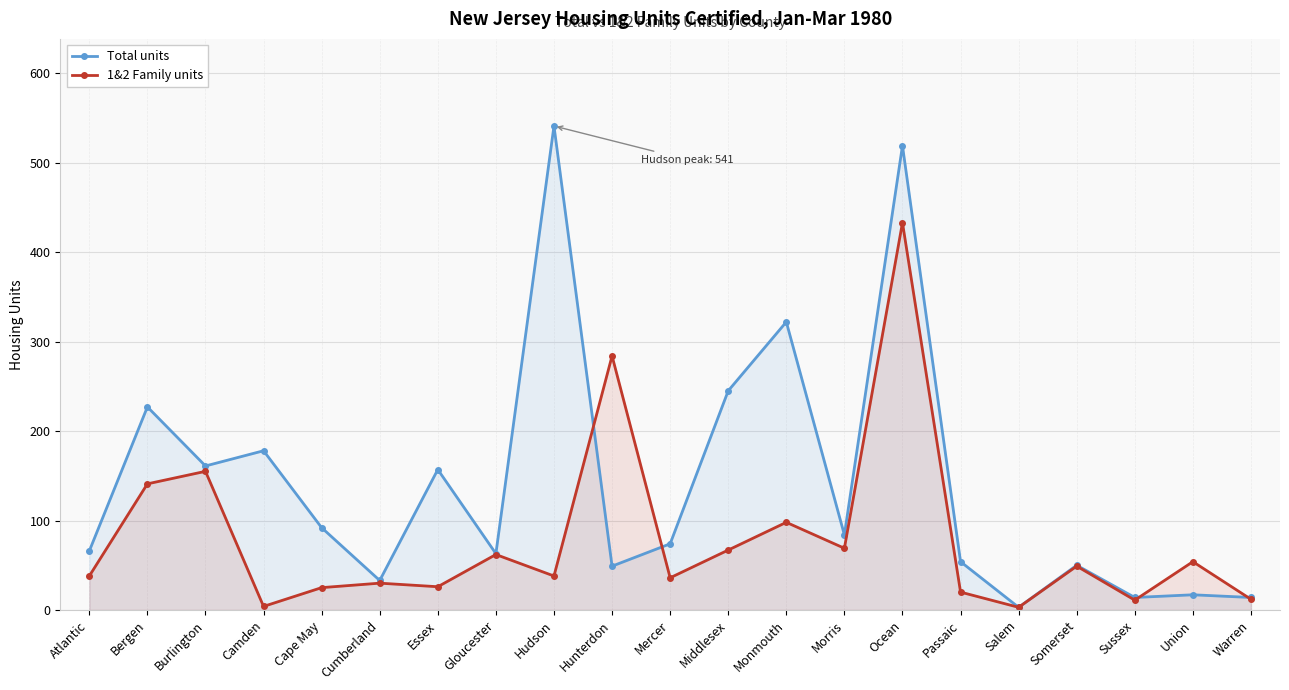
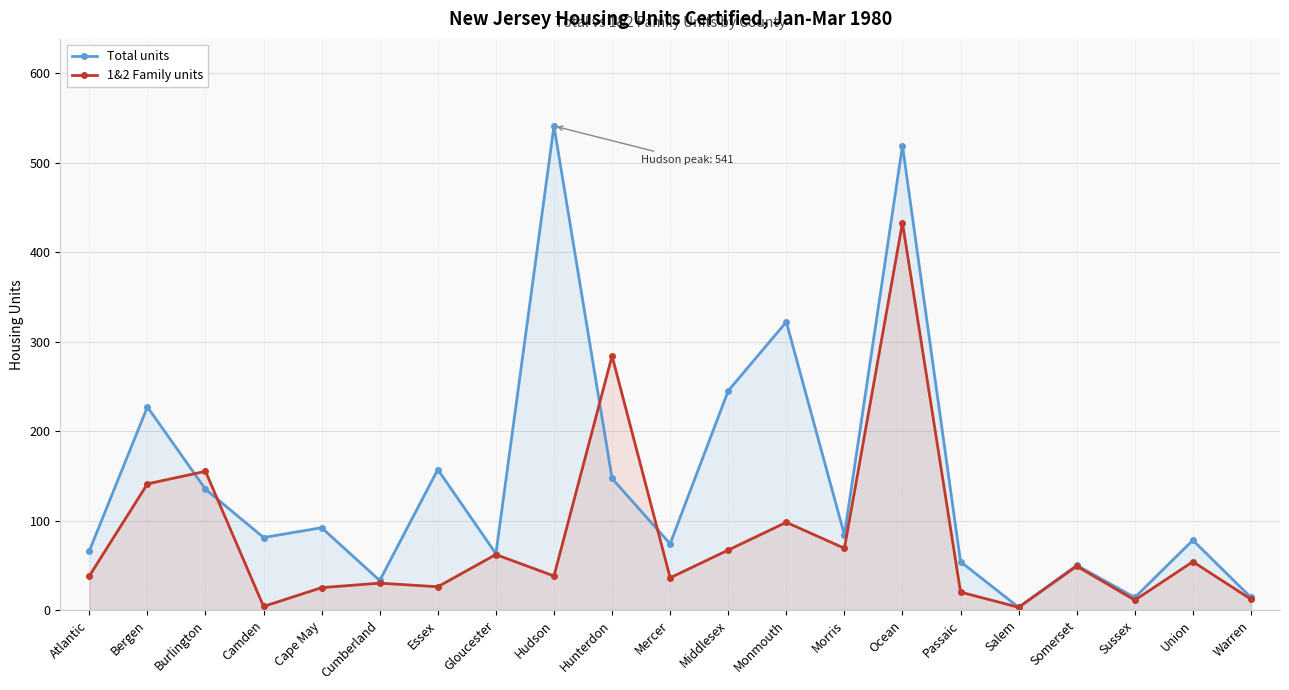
Total units, Burlington: 160 -> 140
Total units, Camden: 180 -> 80
Total units, Hunterdon: 50 -> 150
Total units, Union: 20 -> 80
